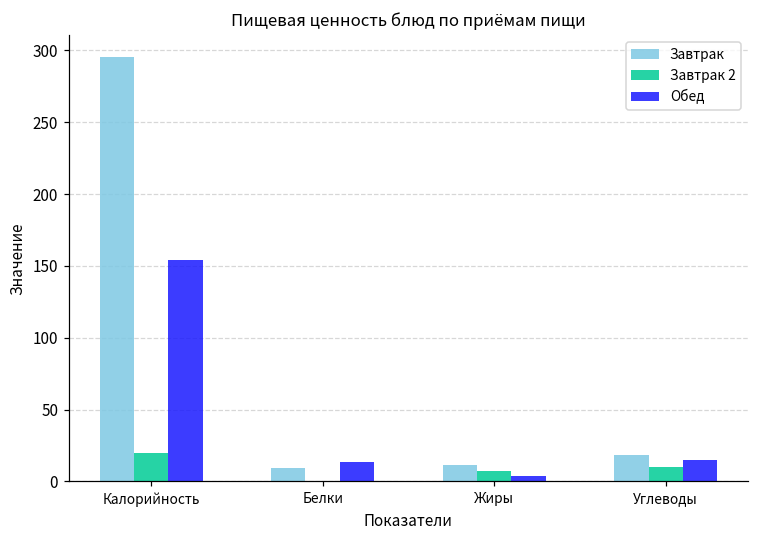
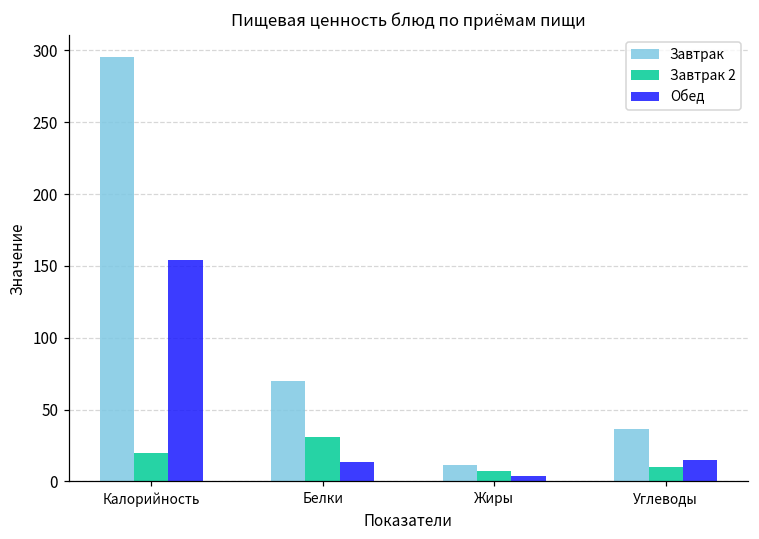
Завтрак, Белки: 9 -> 70
Завтрак 2, Белки: 0 -> 31
Завтрак, Углеводы: 19 -> 37
